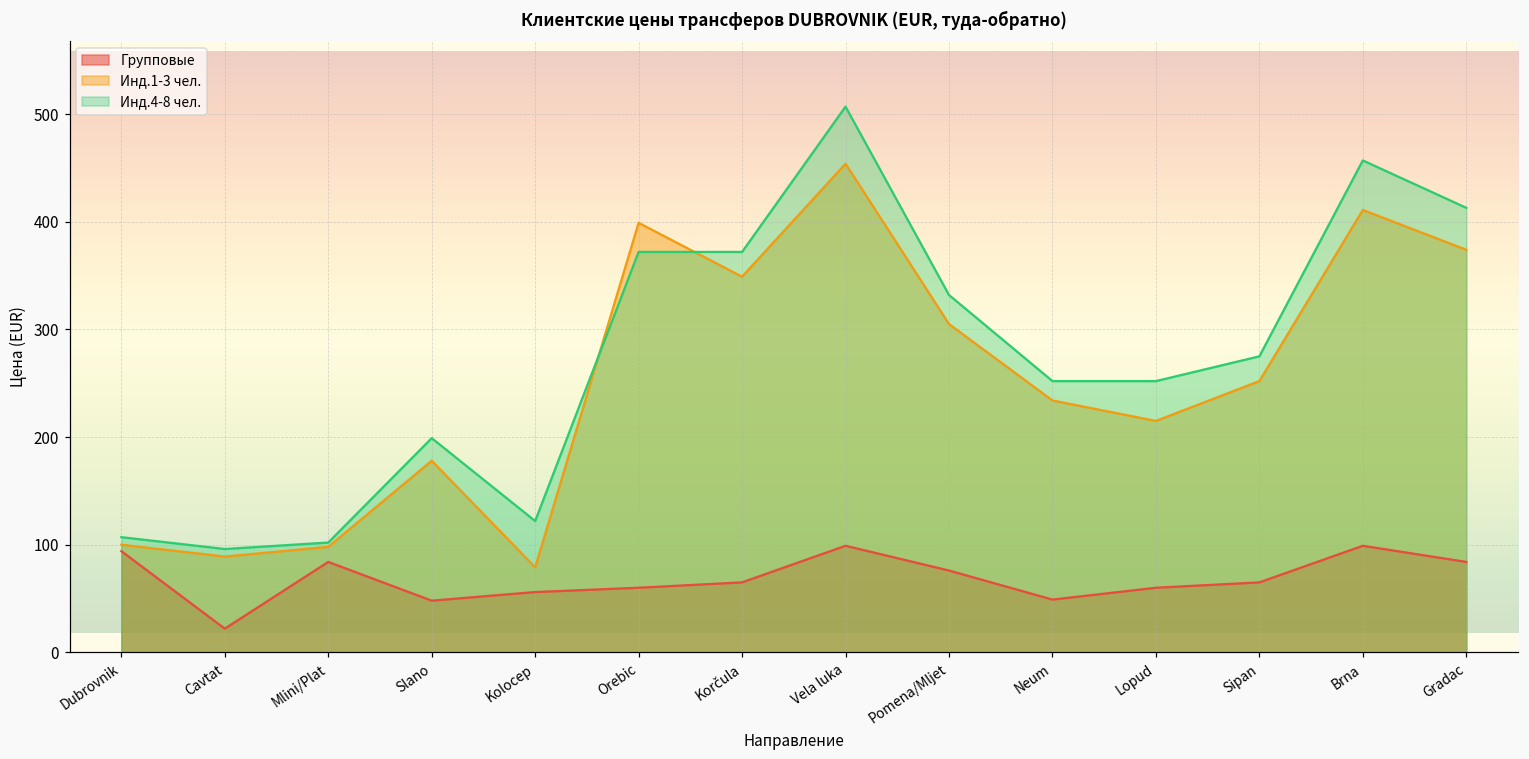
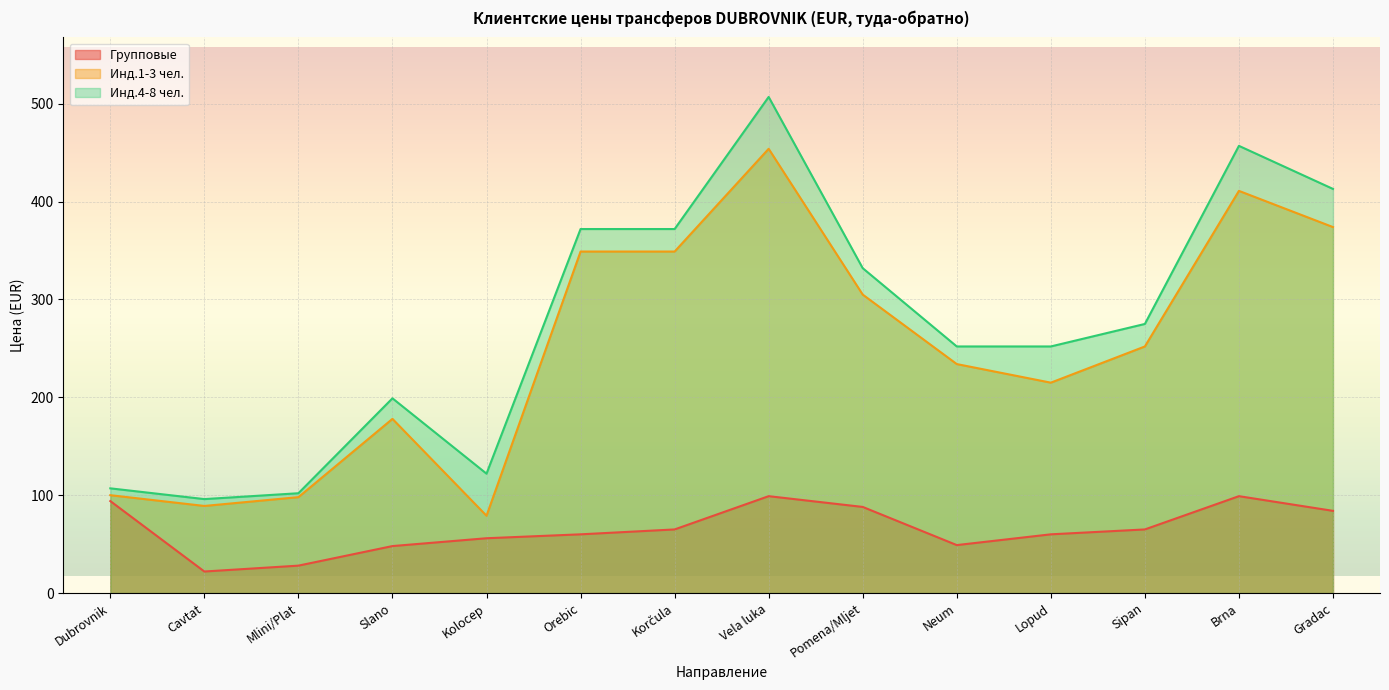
Групповые, Mlini/Plat: 80 -> 30
Инд.1-3 чел., Orebic: 400 -> 350
Групповые, Pomena/Mljet: 80 -> 90
